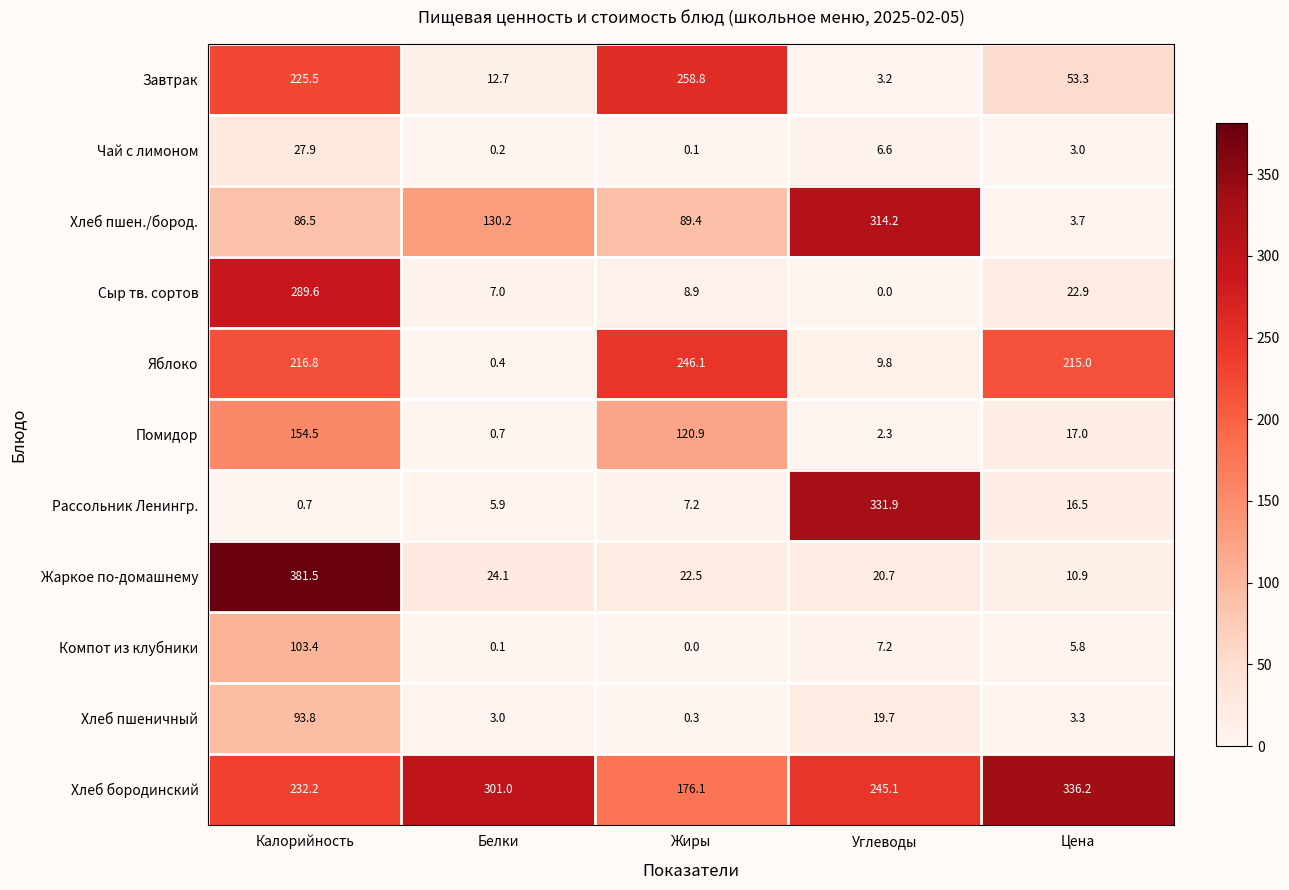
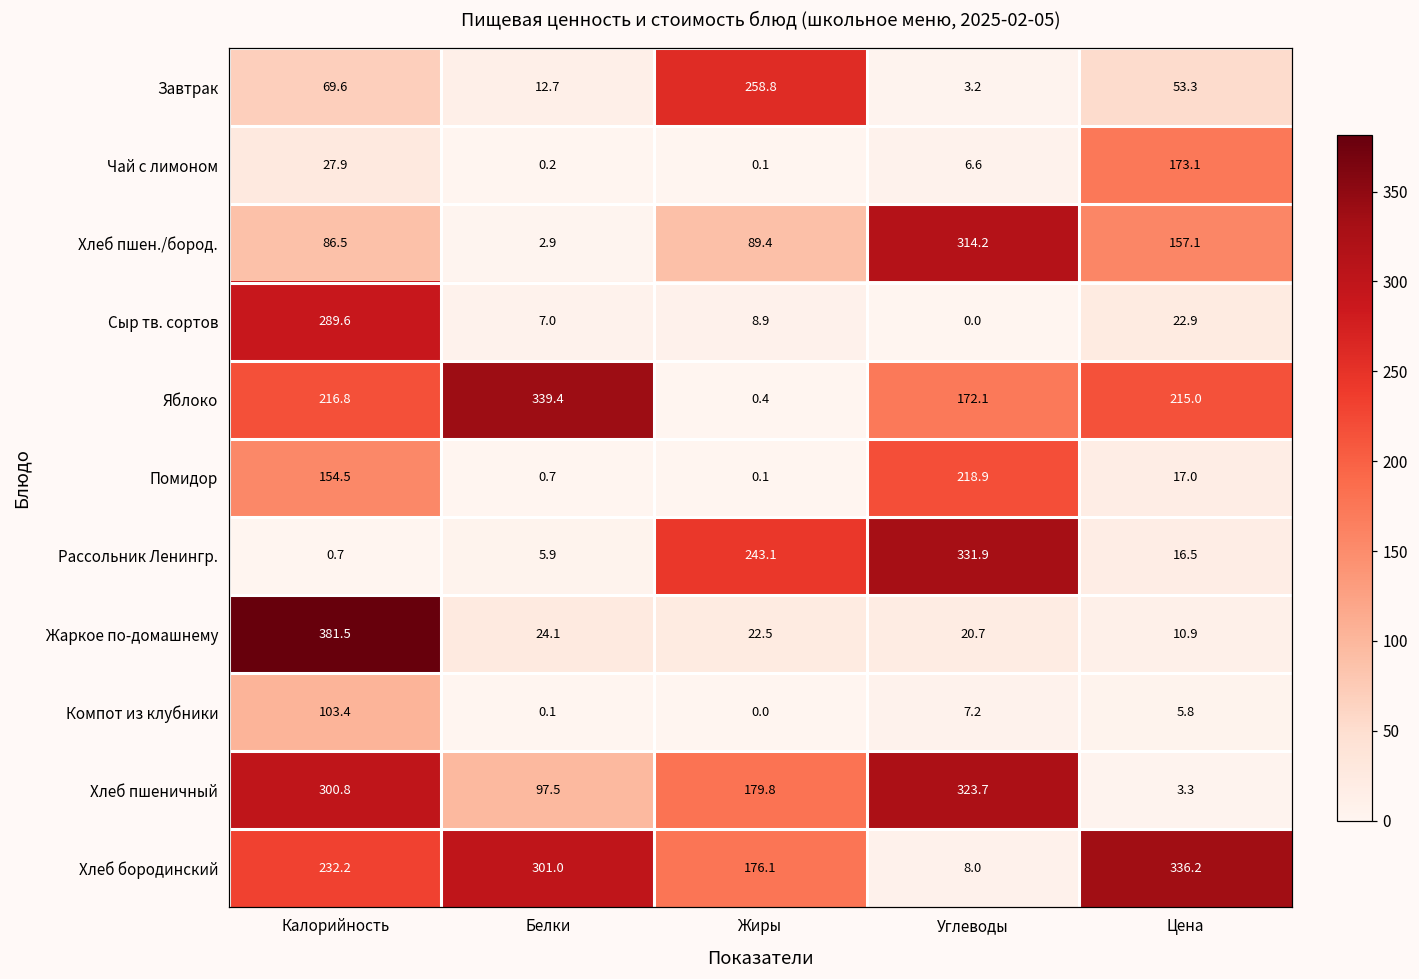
Завтрак, Калорийность: 225.5 -> 69.6
Чай с лимоном, Цена: 3.0 -> 173.1
Хлеб пшен./бород., Белки: 130.2 -> 2.9
Хлеб пшен./бород., Цена: 3.7 -> 157.1
Яблоко, Белки: 0.4 -> 339.4
Яблоко, Жиры: 246.1 -> 0.4
Яблоко, Углеводы: 9.8 -> 172.1
Помидор, Жиры: 120.9 -> 0.1
Помидор, Углеводы: 2.3 -> 218.9
Рассольник Ленингр., Жиры: 7.2 -> 243.1
Хлеб пшеничный, Калорийность: 93.8 -> 300.8
Хлеб пшеничный, Белки: 3.0 -> 97.5
Хлеб пшеничный, Жиры: 0.3 -> 179.8
Хлеб пшеничный, Углеводы: 19.7 -> 323.7
Хлеб бородинский, Углеводы: 245.1 -> 8.0
